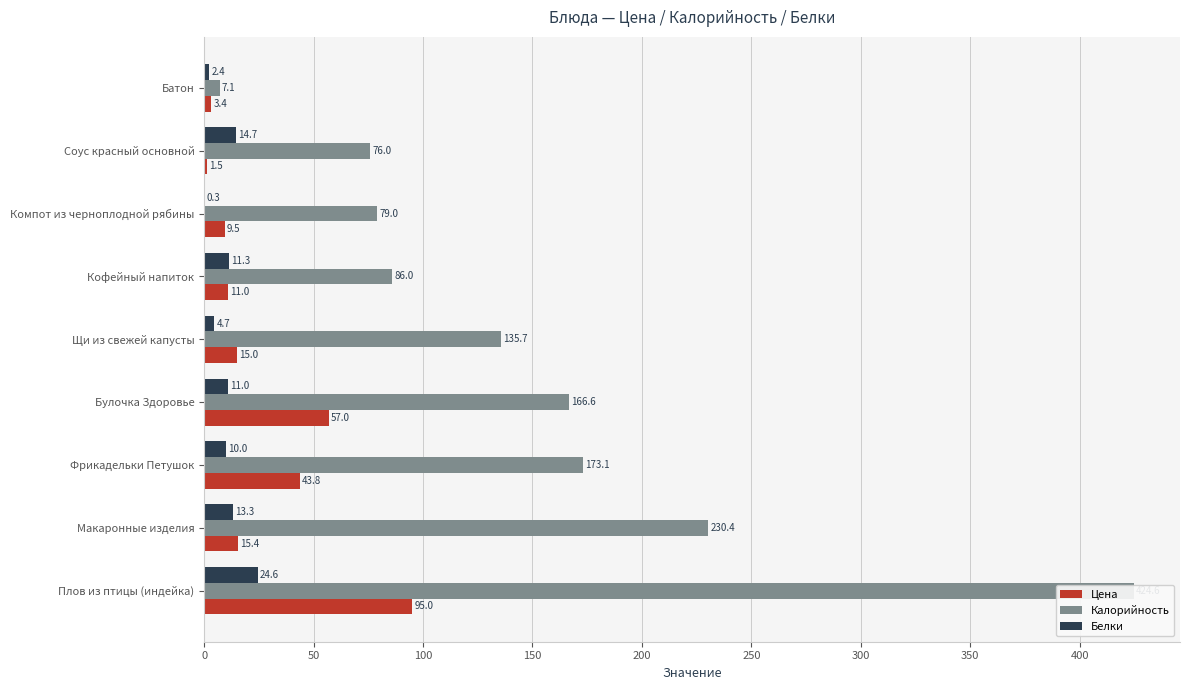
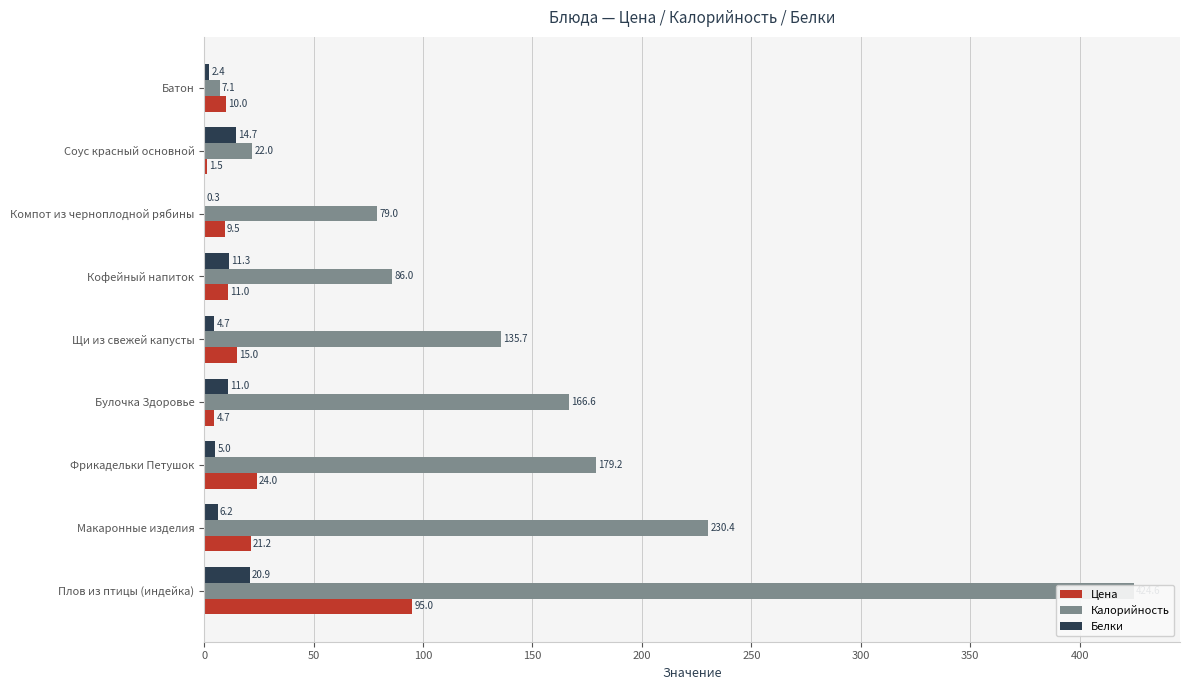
Цена, Батон: 3.4 -> 10.0
Калорийность, Соус красный основной: 76.0 -> 22.0
Цена, Булочка Здоровье: 57.0 -> 4.7
Белки, Фрикадельки Петушок: 10.0 -> 5.0
Калорийность, Фрикадельки Петушок: 173.1 -> 179.2
Цена, Фрикадельки Петушок: 43.8 -> 24.0
Белки, Макаронные изделия: 13.3 -> 6.2
Цена, Макаронные изделия: 15.4 -> 21.2
Белки, Плов из птицы (индейка): 24.6 -> 20.9
